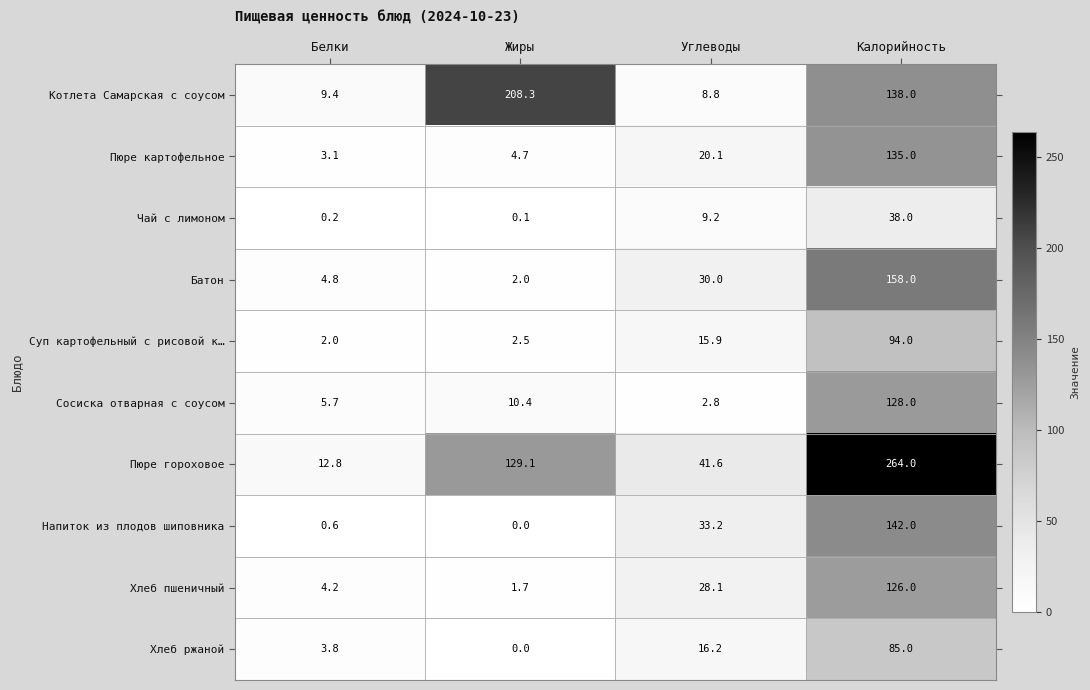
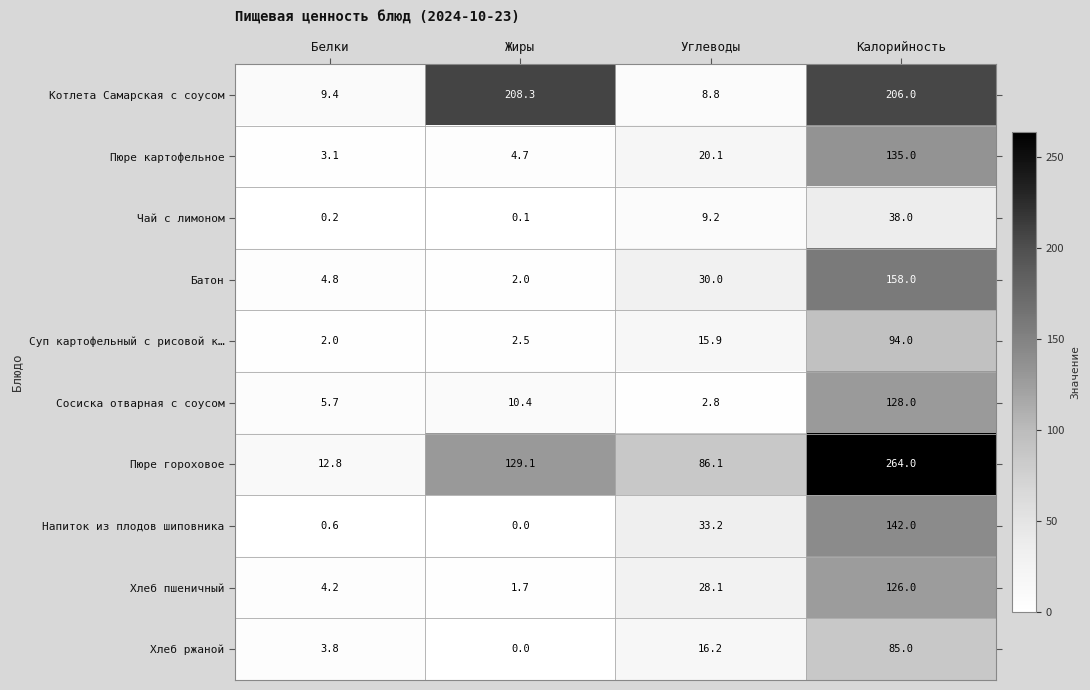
Котлета Самарская с соусом, Калорийность: 138.0 -> 206.0
Пюре гороховое, Углеводы: 41.6 -> 86.1
